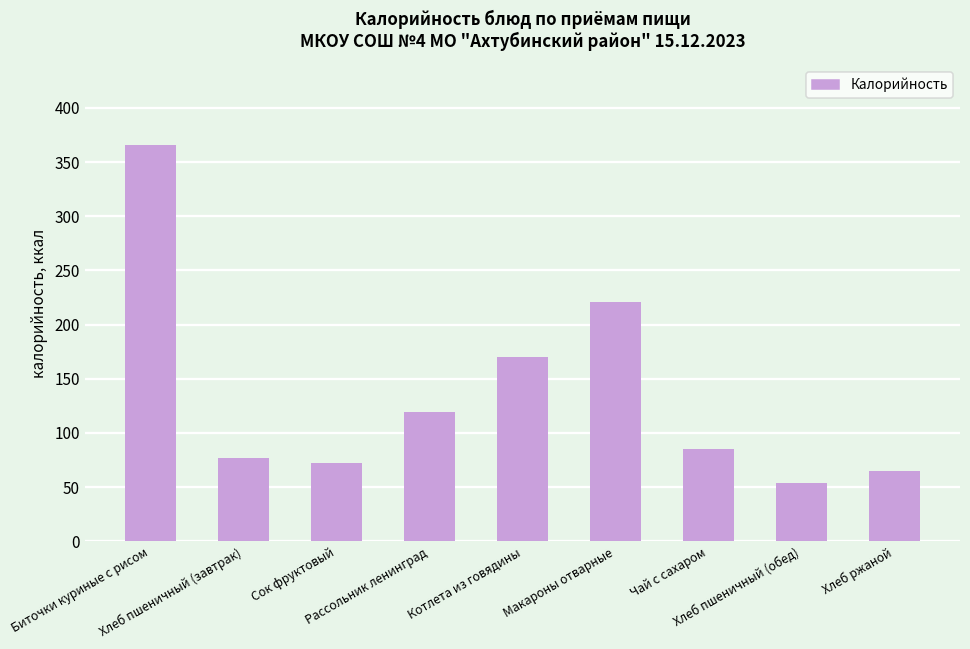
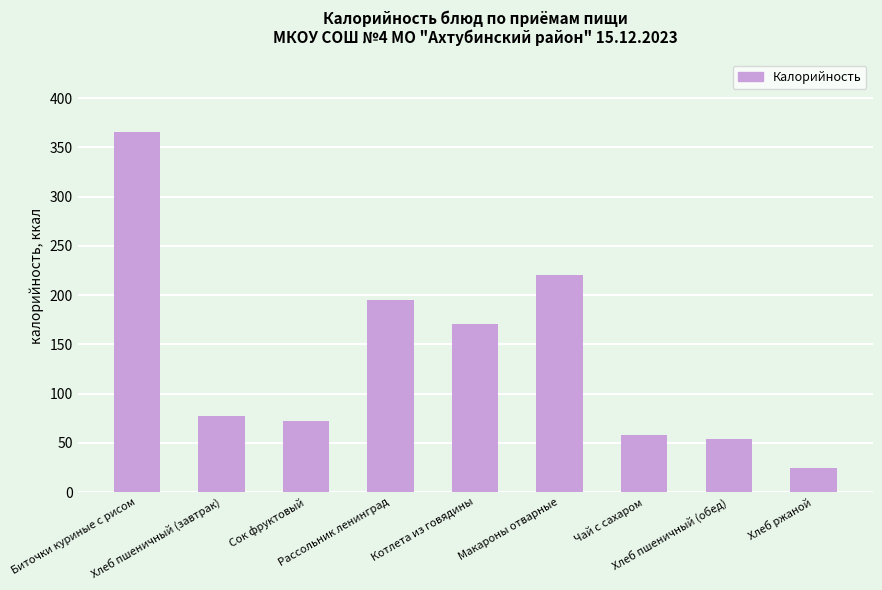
Рассольник ленинград: 120 -> 200
Чай с сахаром: 80 -> 60
Хлеб ржаной: 60 -> 20
